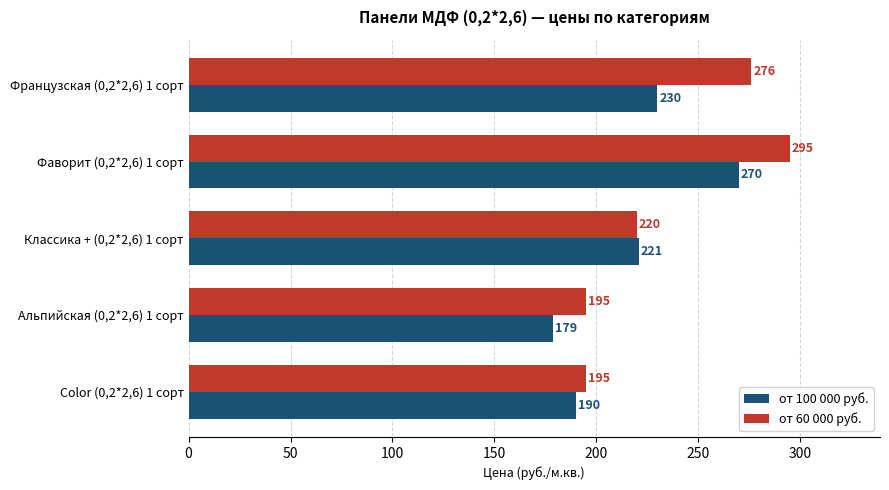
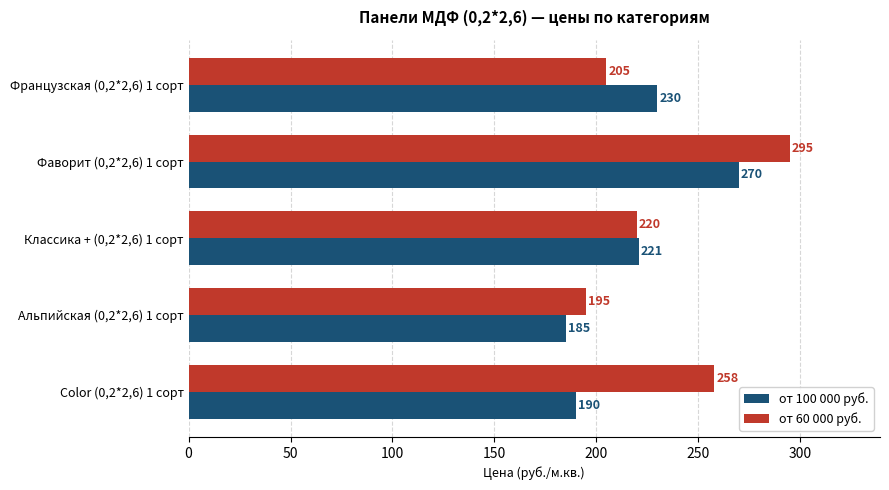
от 60 000 руб., Французская (0,2*2,6) 1 сорт: 276 -> 205
от 100 000 руб., Альпийская (0,2*2,6) 1 сорт: 179 -> 185
от 60 000 руб., Color (0,2*2,6) 1 сорт: 195 -> 258
